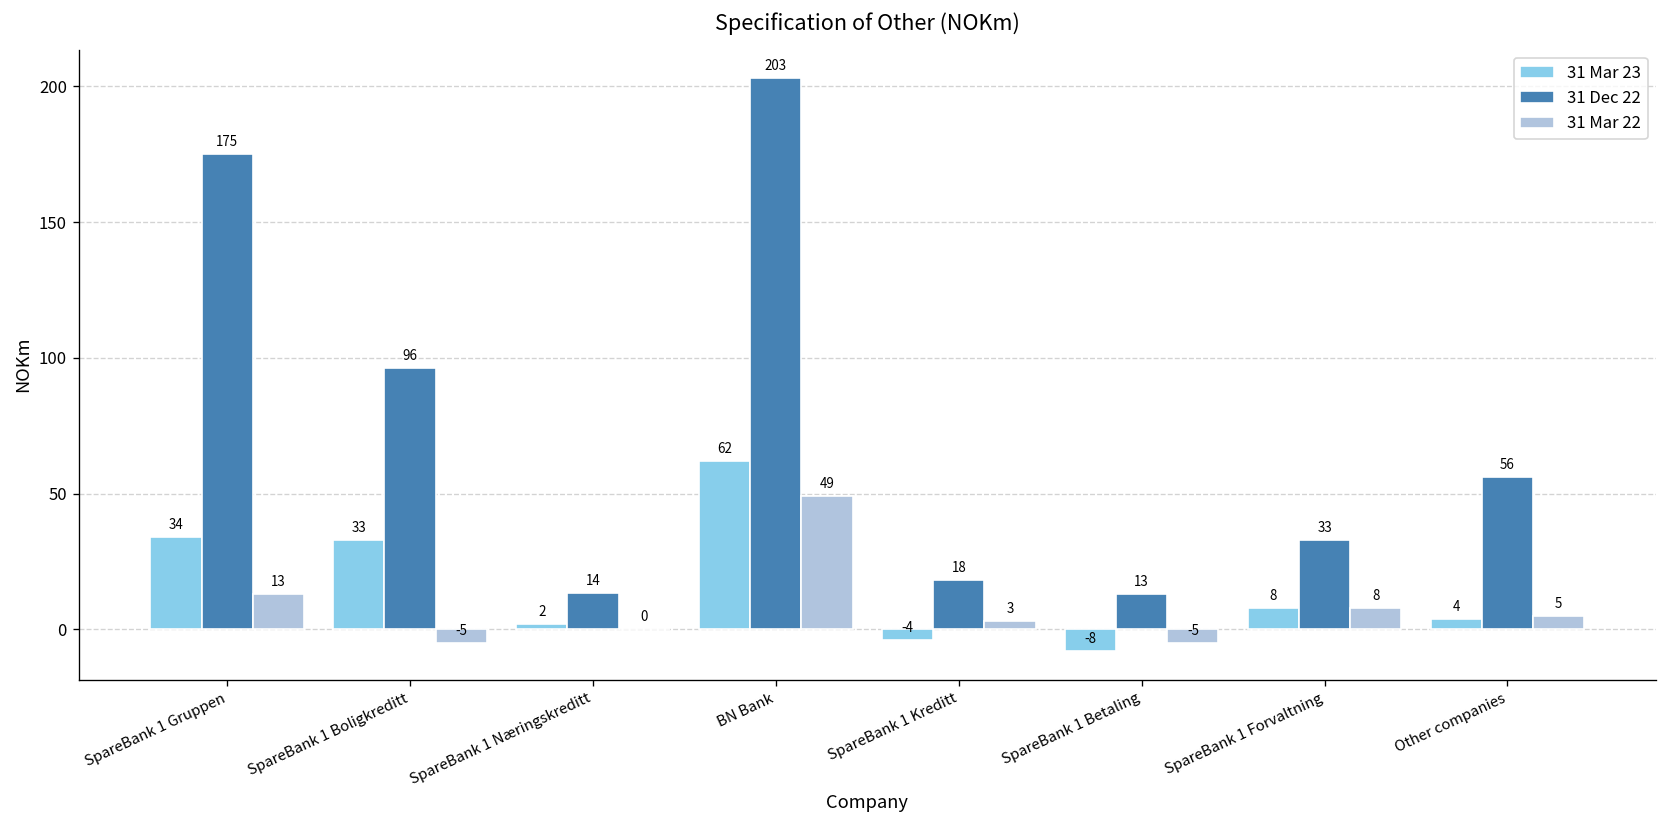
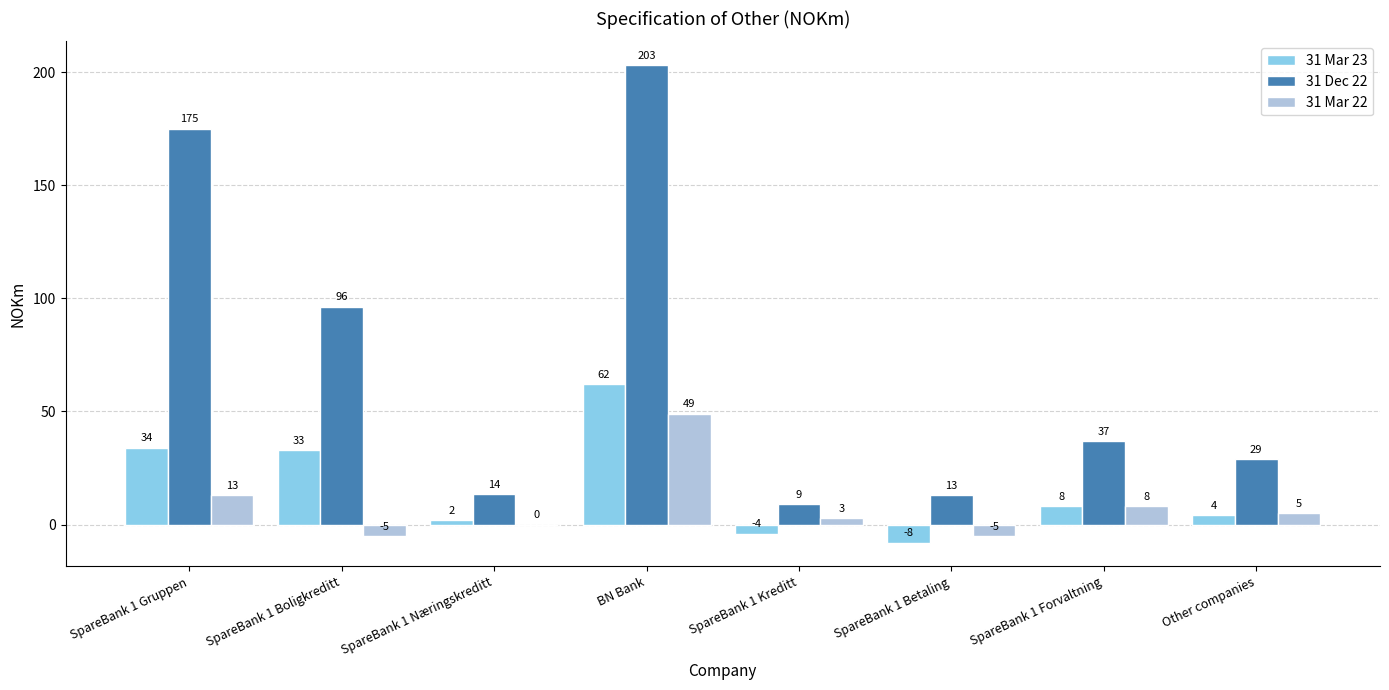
31 Dec 22, SpareBank 1 Kreditt: 18 -> 9
31 Dec 22, SpareBank 1 Forvaltning: 33 -> 37
31 Dec 22, Other companies: 56 -> 29
